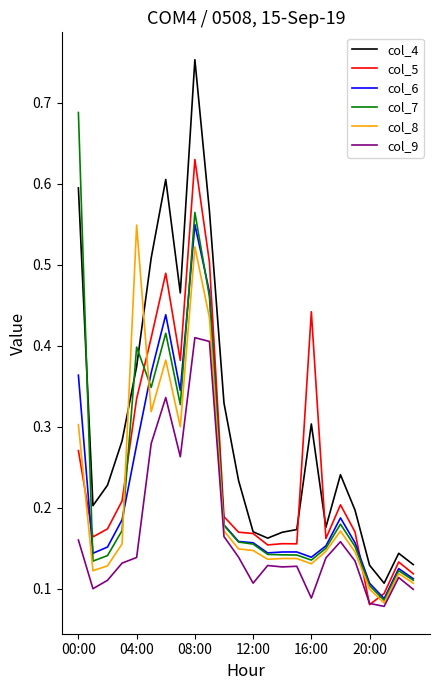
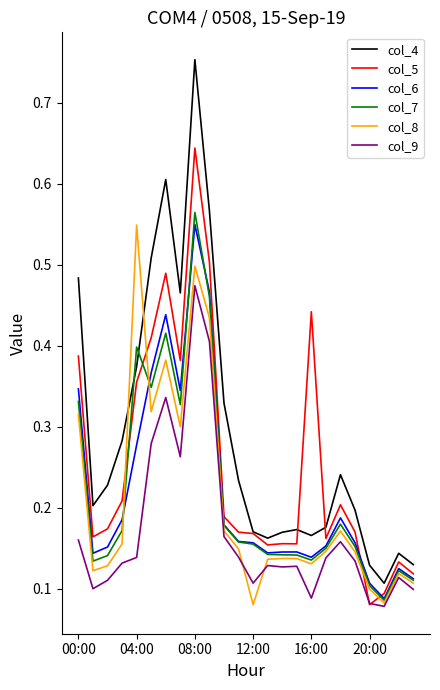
col_4, 00:00: 0.59 -> 0.48
col_5, 00:00: 0.27 -> 0.39
col_6, 00:00: 0.36 -> 0.35
col_7, 00:00: 0.69 -> 0.33
col_8, 00:00: 0.30 -> 0.32
col_5, 04:00: 0.33 -> 0.36
col_5, 08:00: 0.63 -> 0.64
col_8, 08:00: 0.52 -> 0.50
col_9, 08:00: 0.41 -> 0.47
col_8, 12:00: 0.15 -> 0.08
col_4, 16:00: 0.30 -> 0.17
